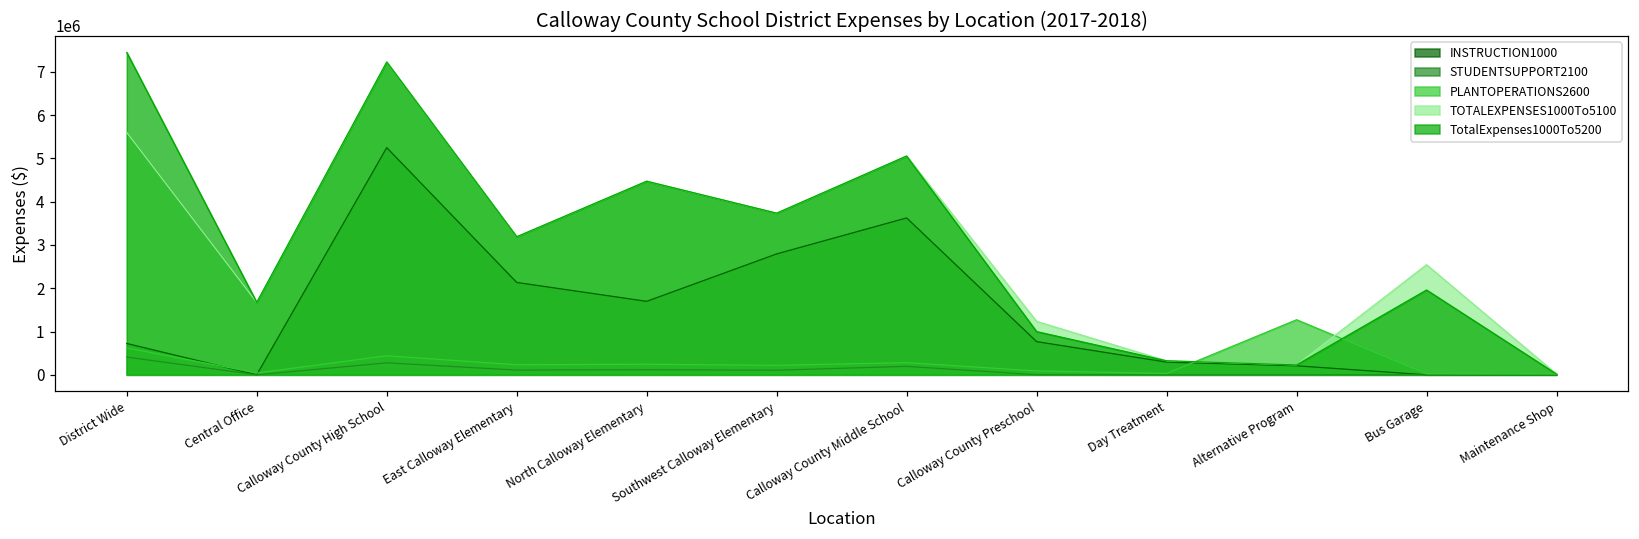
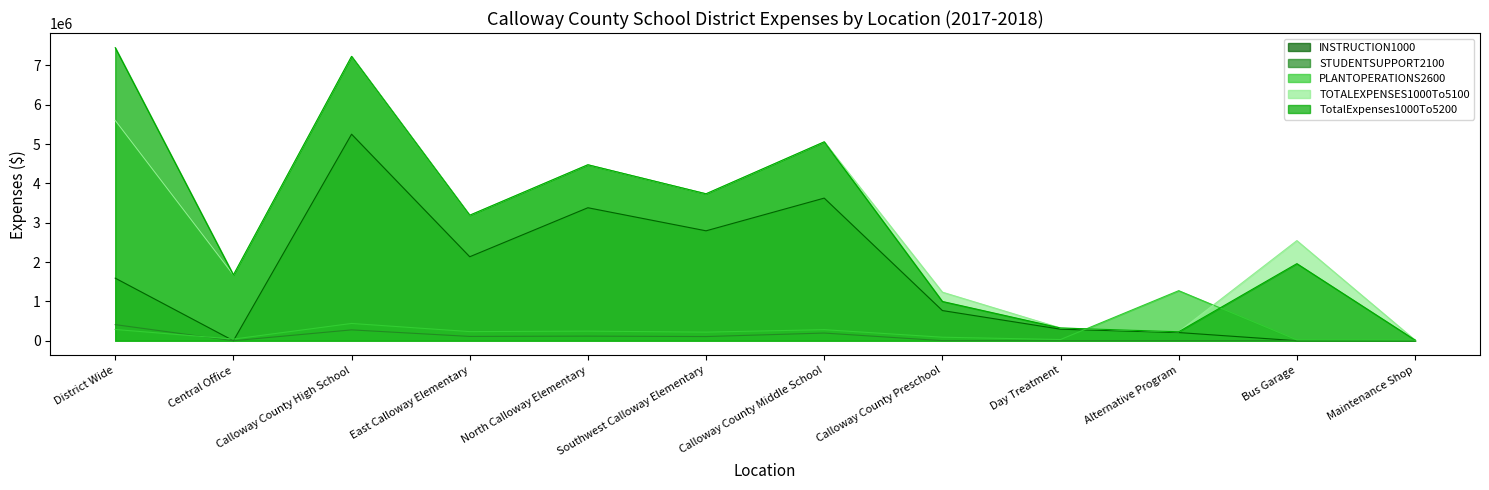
INSTRUCTION1000, District Wide: 700000 -> 1600000
PLANTOPERATIONS2600, District Wide: 600000 -> 300000
INSTRUCTION1000, North Calloway Elementary: 1700000 -> 3400000
